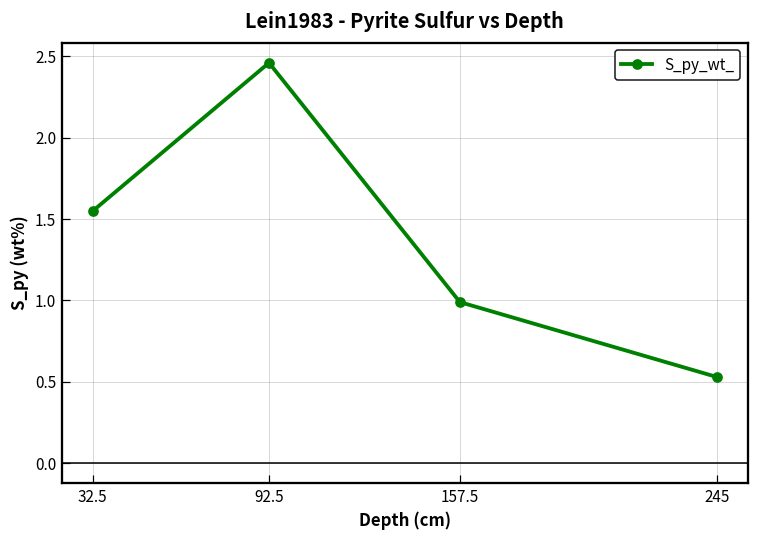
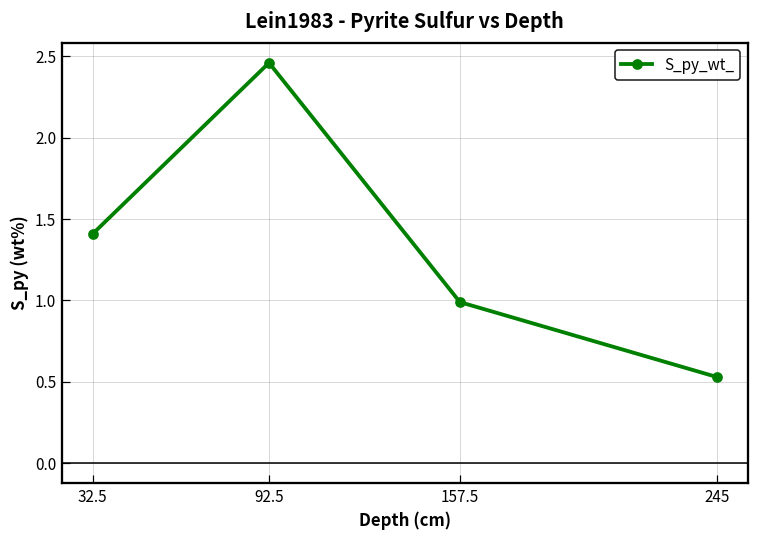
32.5: 1.55 -> 1.41
